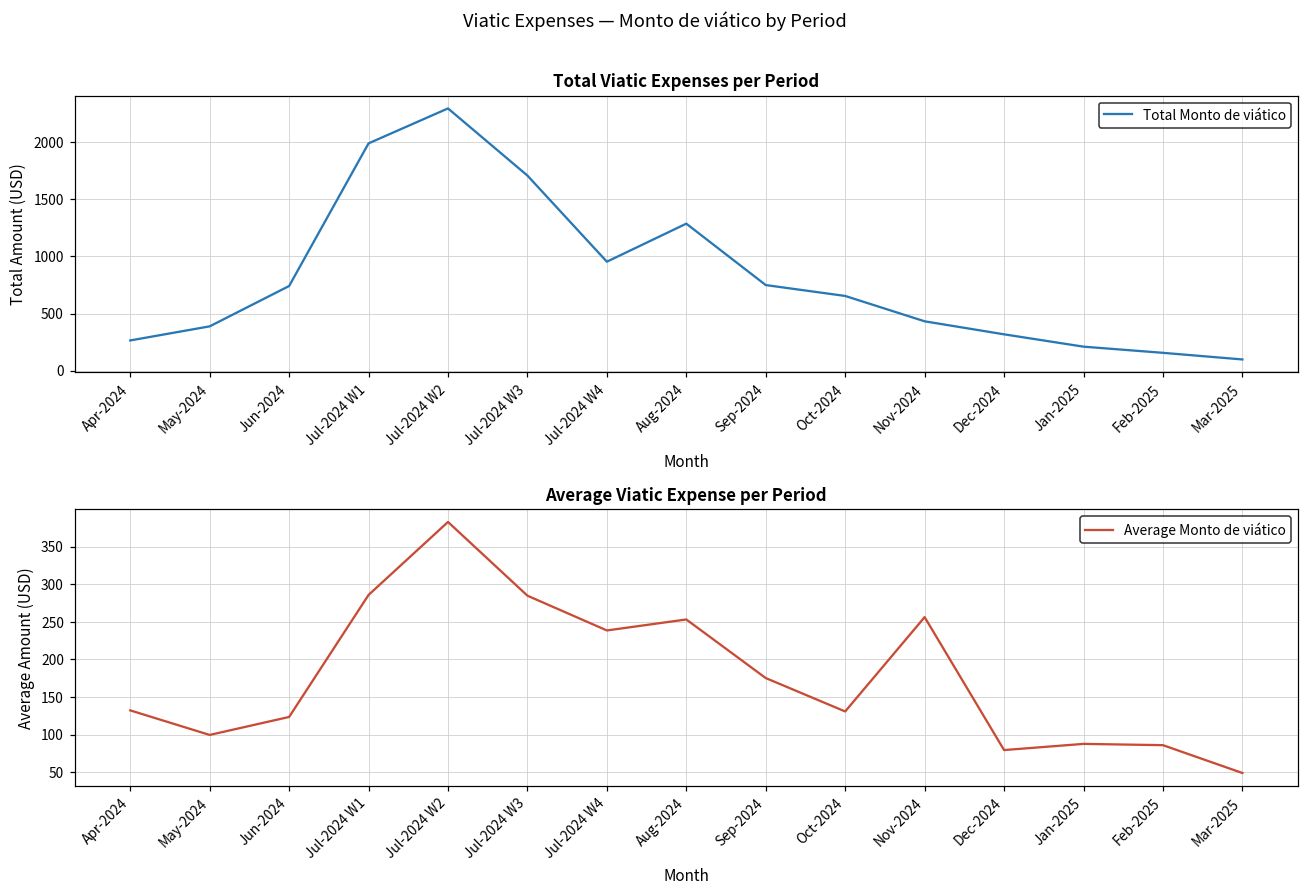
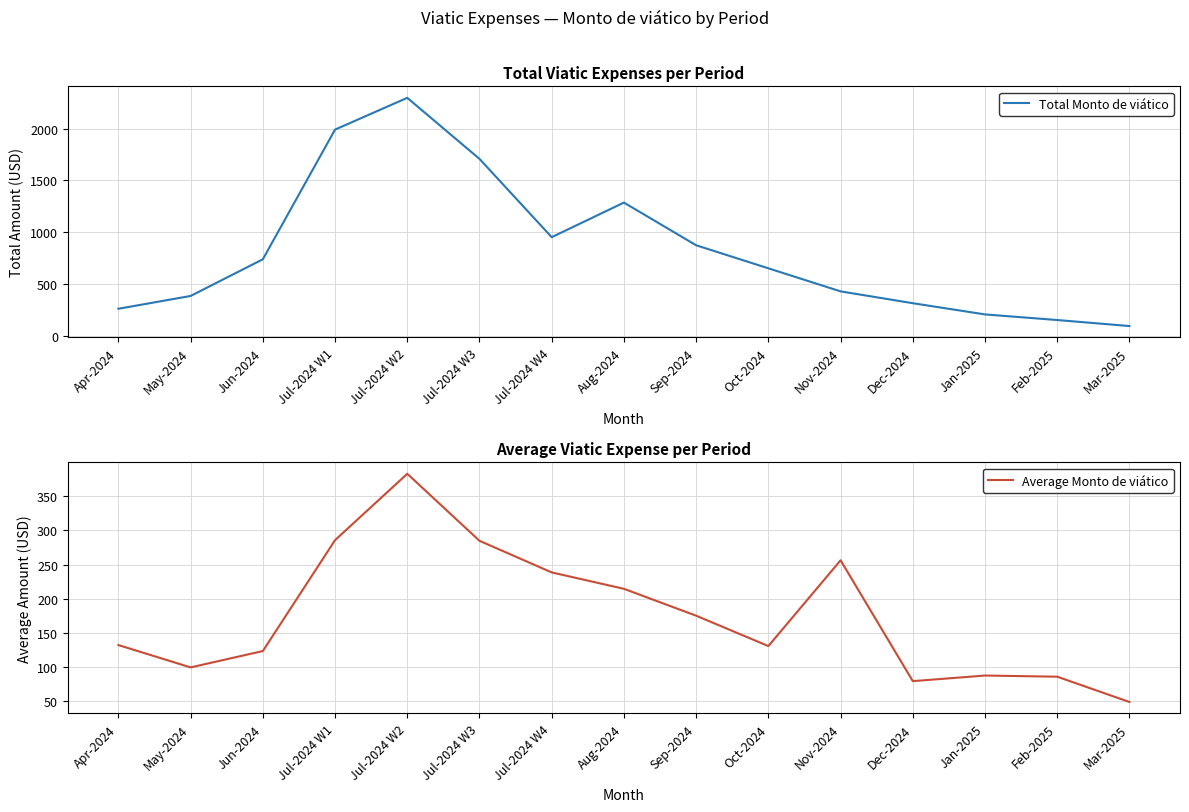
Total Viatic Expenses per Period, Sep-2024: 750 -> 880
Average Viatic Expense per Period, Aug-2024: 250 -> 210
